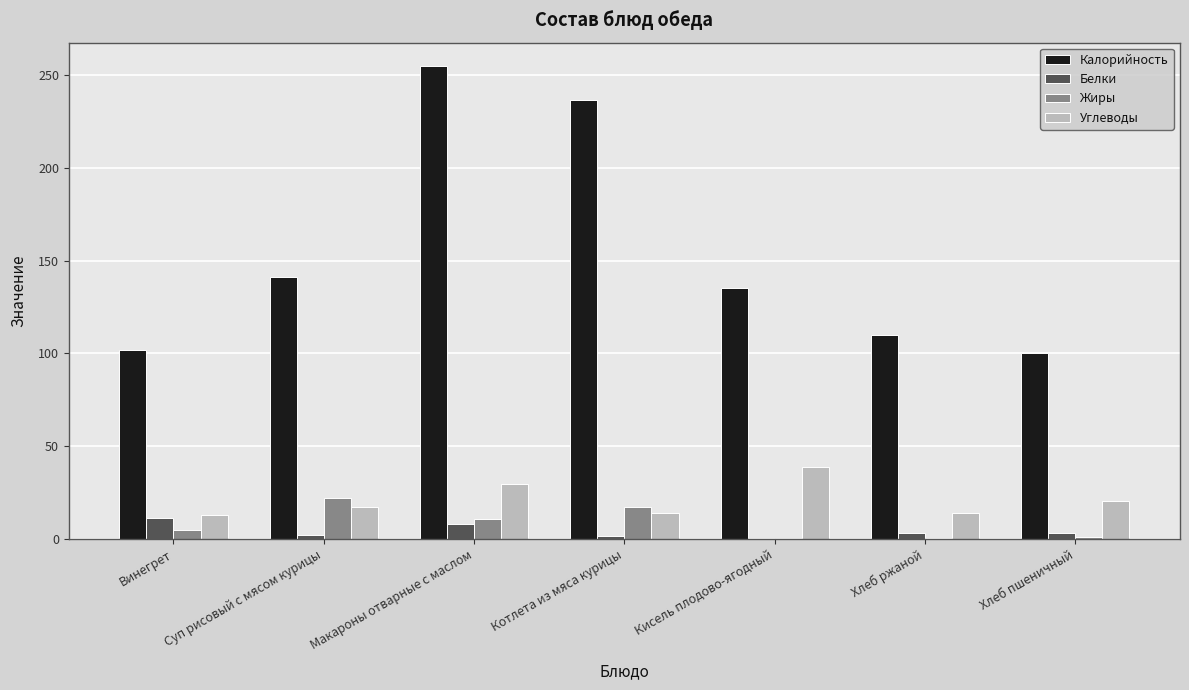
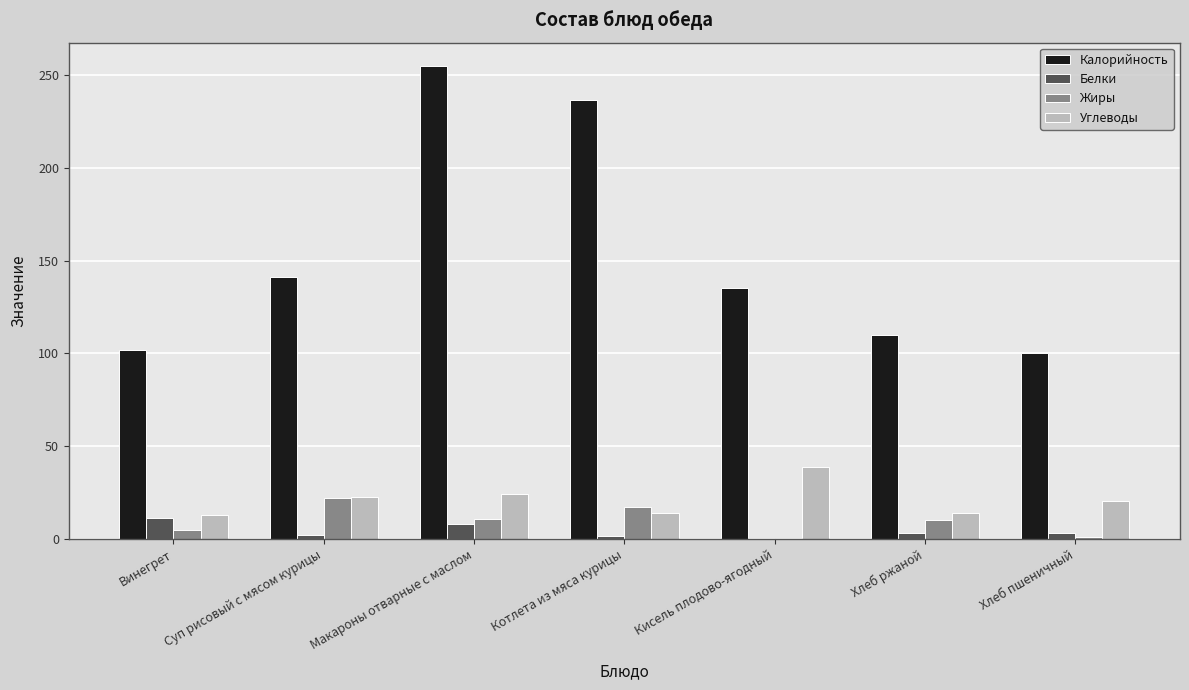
Углеводы, Суп рисовый с мясом курицы: 17 -> 23
Углеводы, Макароны отварные с маслом: 29 -> 24
Жиры, Хлеб ржаной: 1 -> 10
